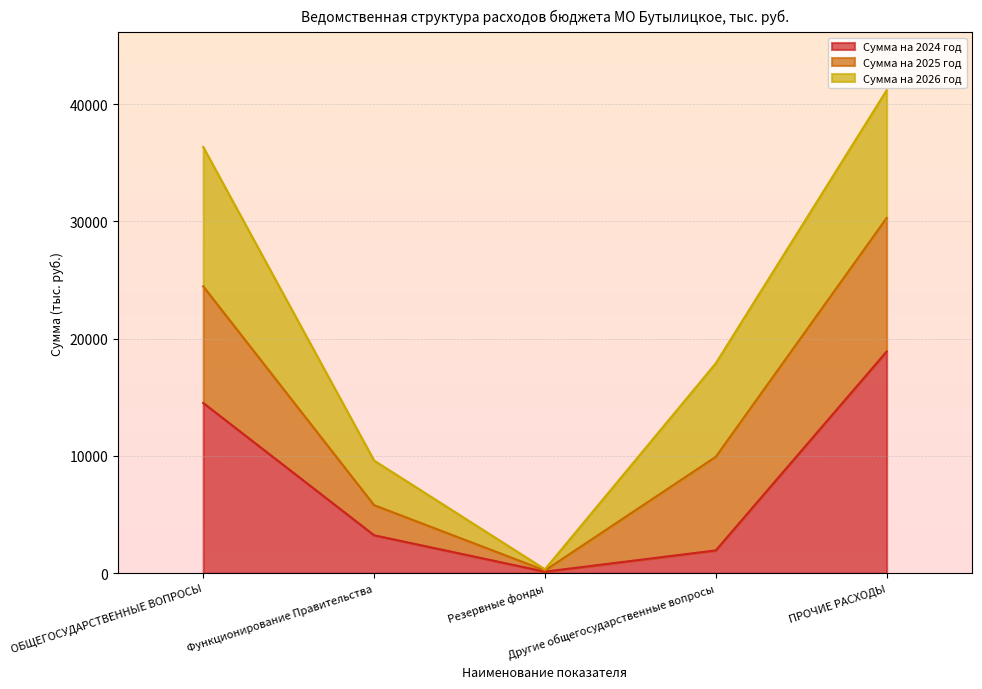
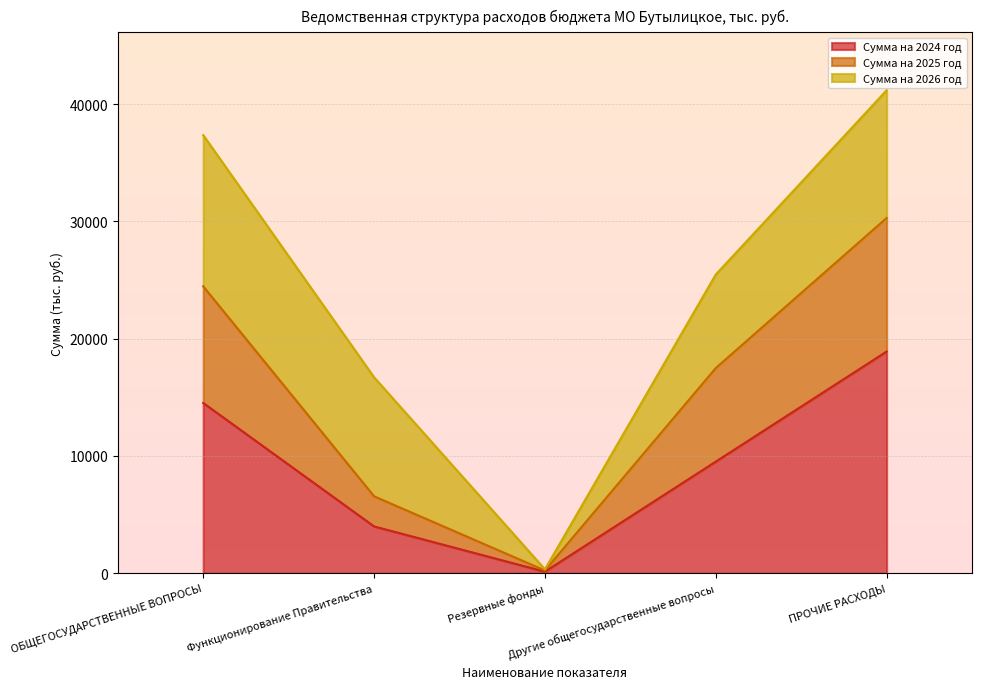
Сумма на 2026 год, ОБЩЕГОСУДАРСТВЕННЫЕ ВОПРОСЫ: 11900 -> 12900
Сумма на 2024 год, Функционирование Правительства: 3200 -> 4000
Сумма на 2026 год, Функционирование Правительства: 3800 -> 10100
Сумма на 2024 год, Другие общегосударственные вопросы: 1900 -> 9500
